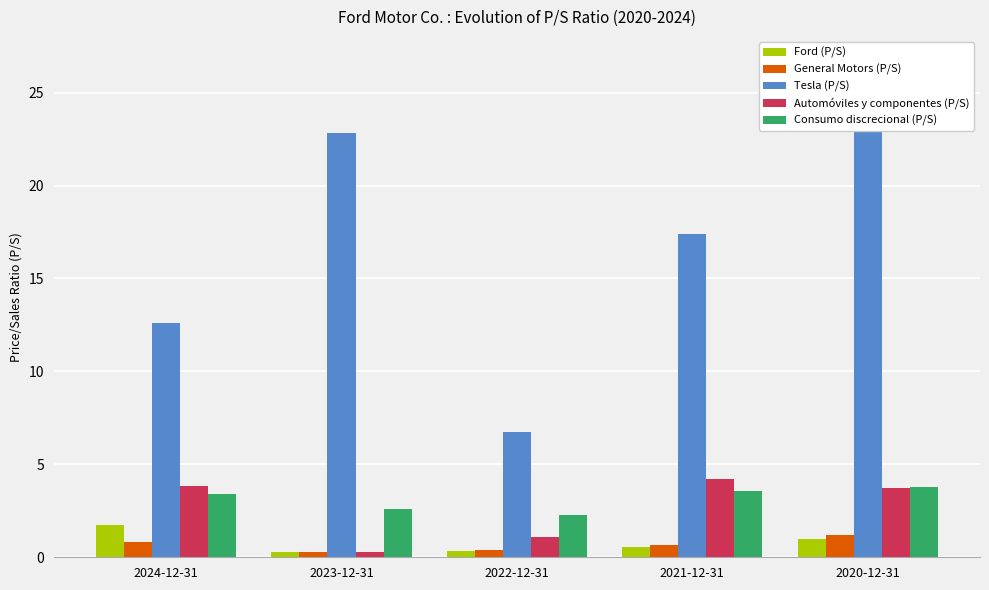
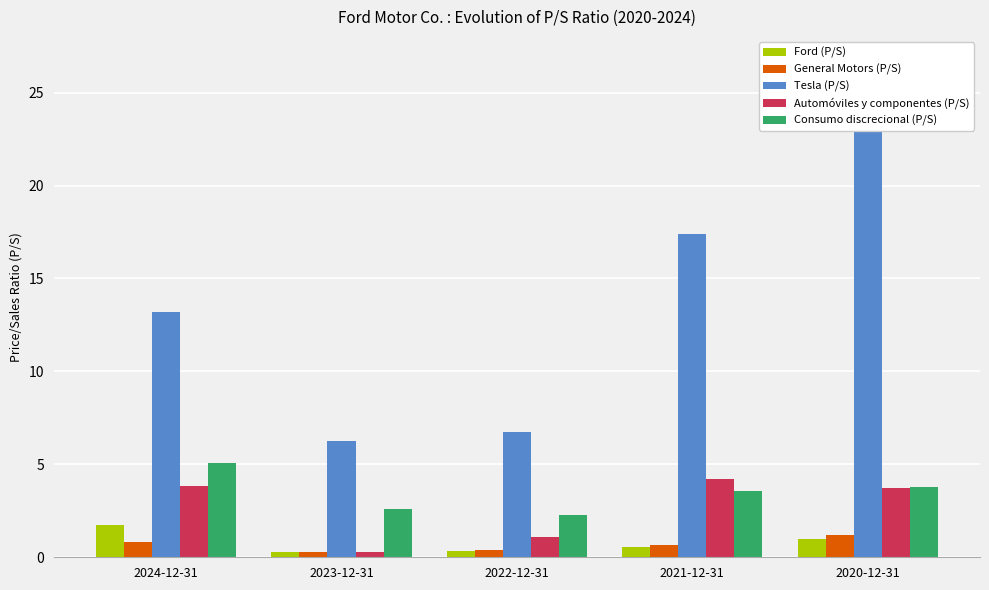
Tesla (P/S), 2024-12-31: 12.6 -> 13.2
Consumo discrecional (P/S), 2024-12-31: 3.4 -> 5.1
Tesla (P/S), 2023-12-31: 22.8 -> 6.3
